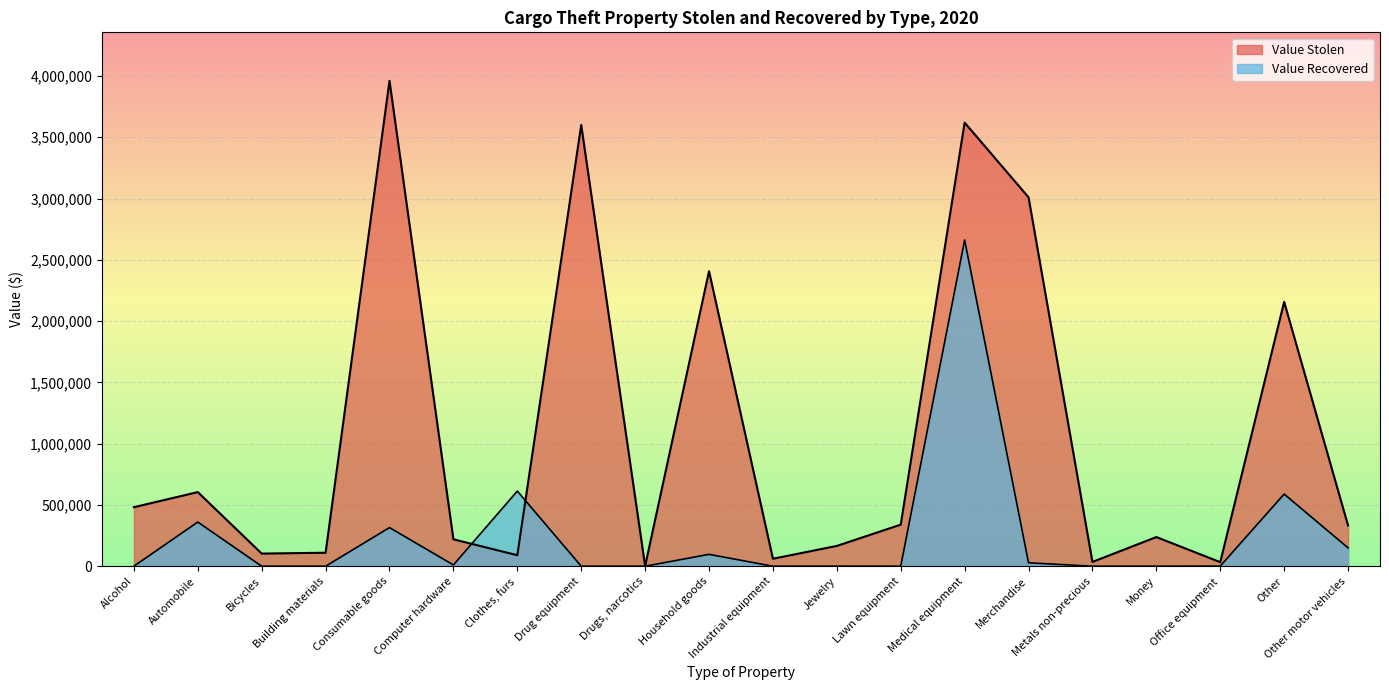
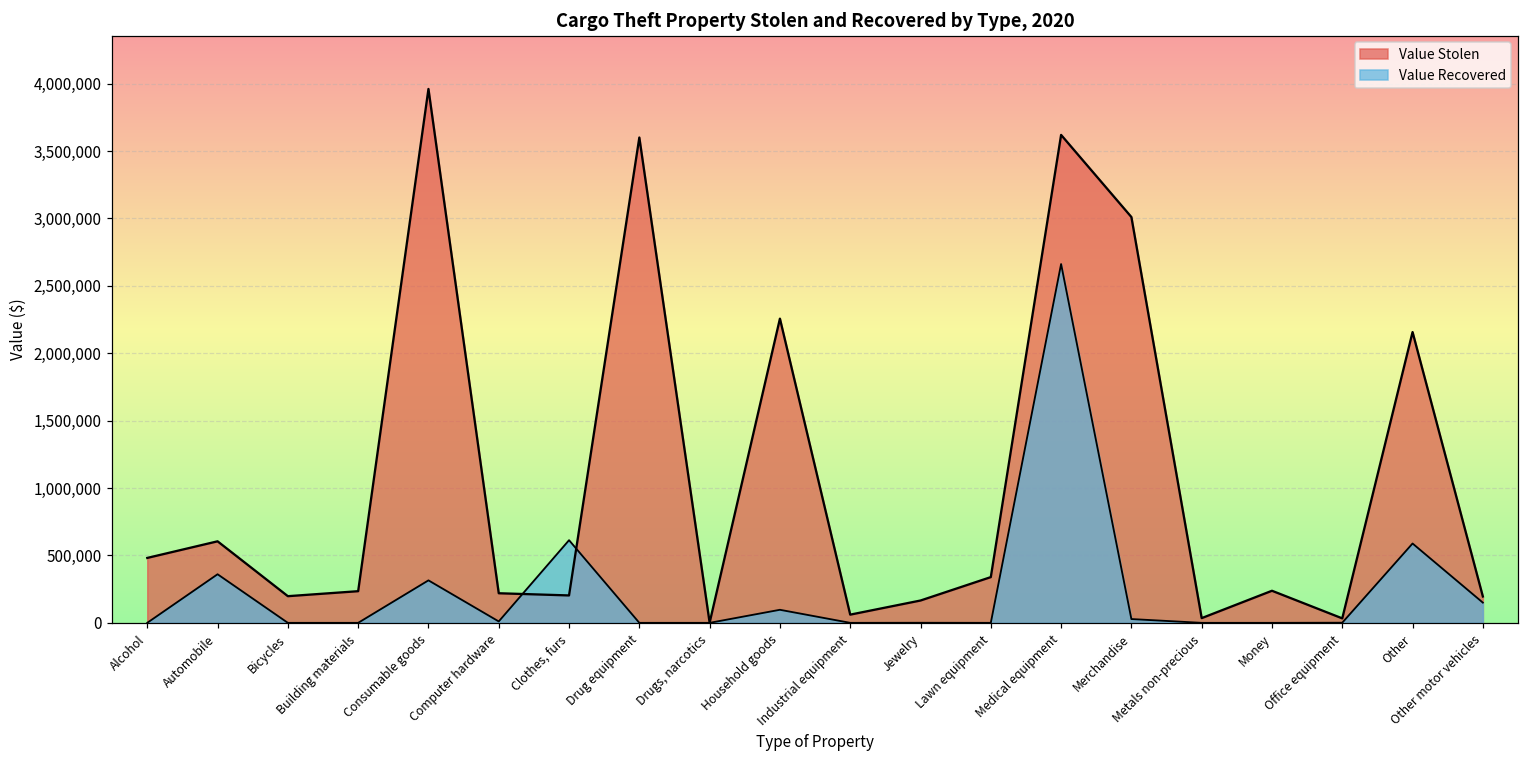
Value Stolen, Bicycles: 100,000 -> 200,000
Value Stolen, Building materials: 110,000 -> 230,000
Value Stolen, Clothes, furs: 90,000 -> 200,000
Value Stolen, Household goods: 2,410,000 -> 2,260,000
Value Stolen, Other motor vehicles: 330,000 -> 200,000
